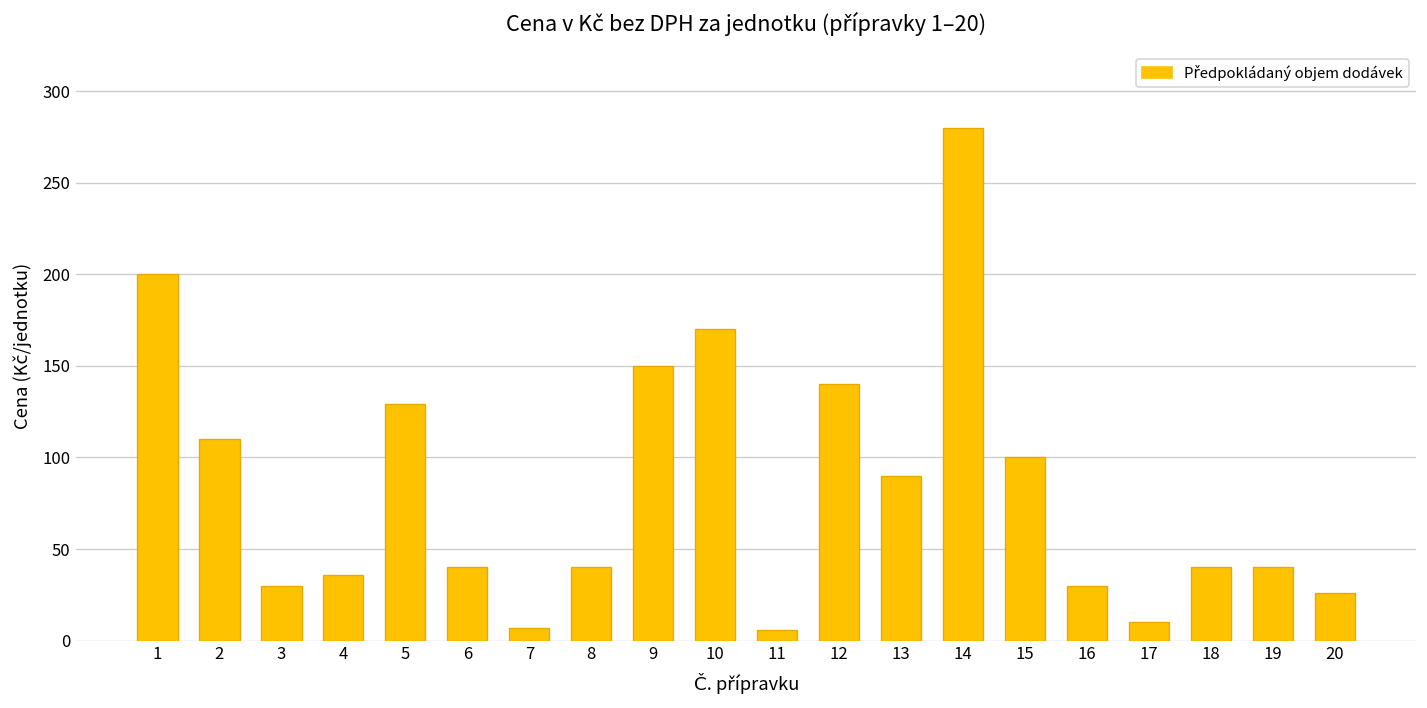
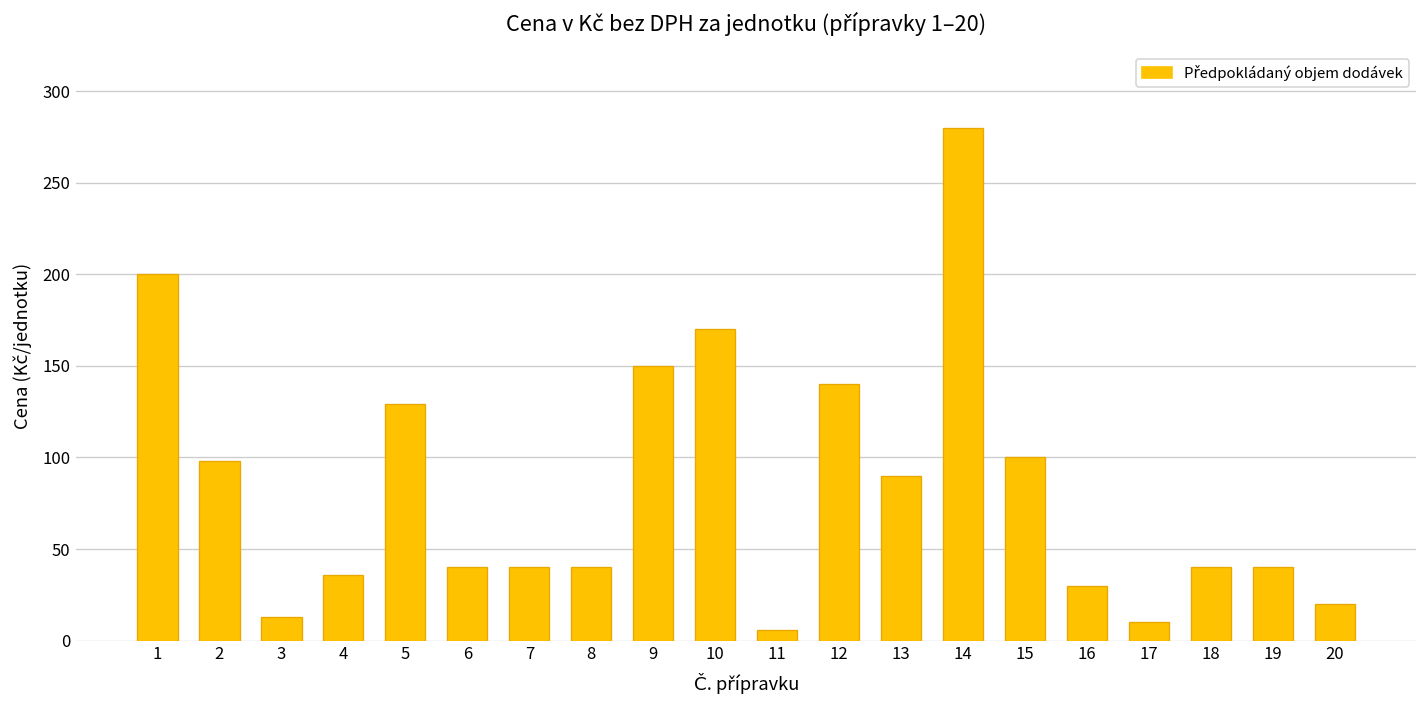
2: 110 -> 98
3: 30 -> 13
7: 7 -> 40
20: 26 -> 20
